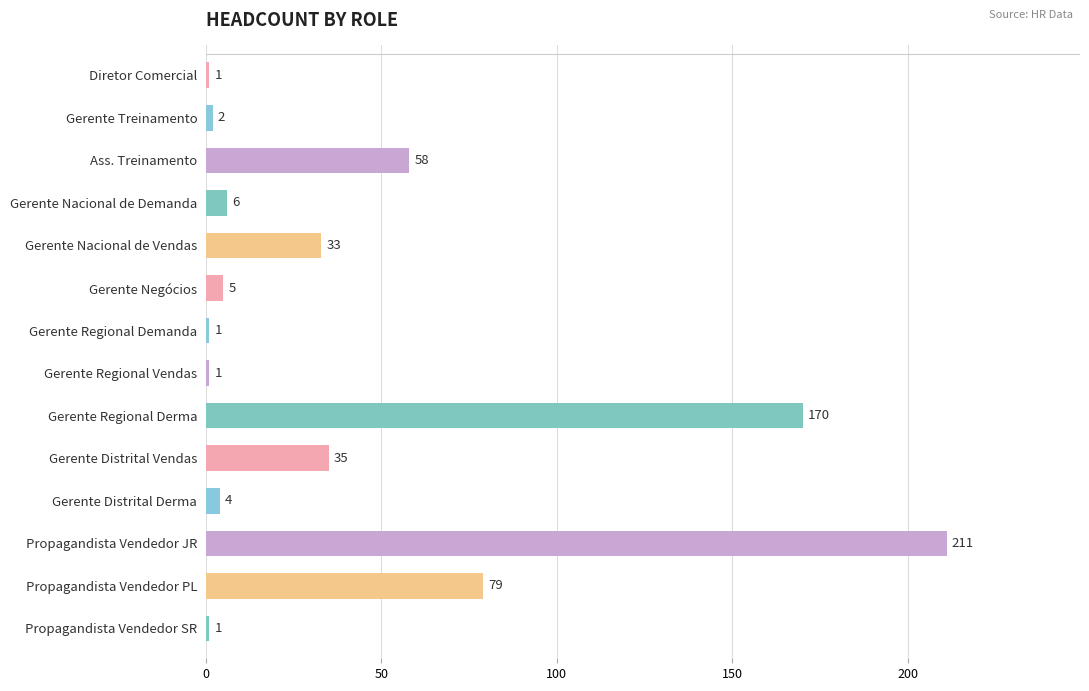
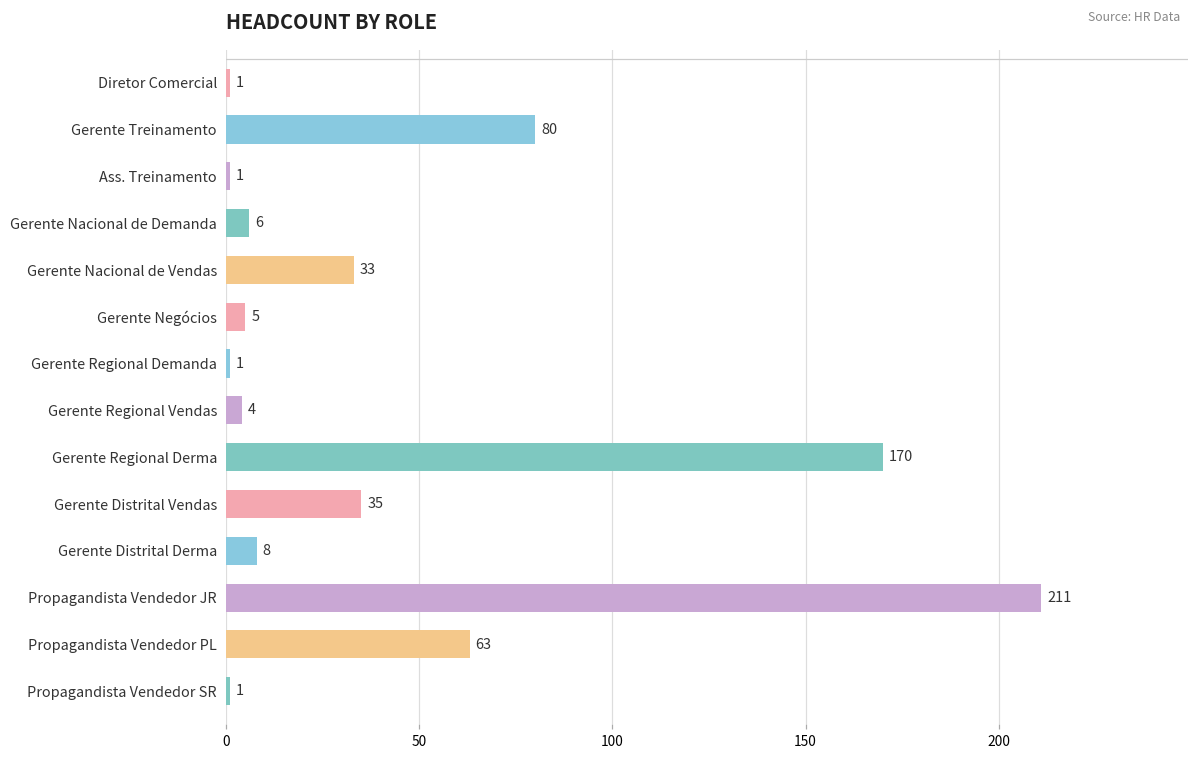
Gerente Treinamento: 2 -> 80
Ass. Treinamento: 58 -> 1
Gerente Regional Vendas: 1 -> 4
Gerente Distrital Derma: 4 -> 8
Propagandista Vendedor PL: 79 -> 63
